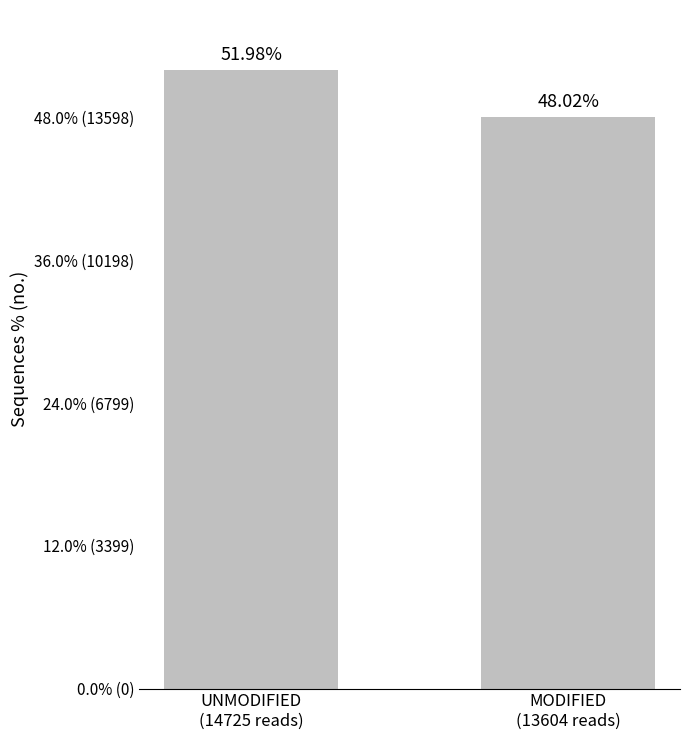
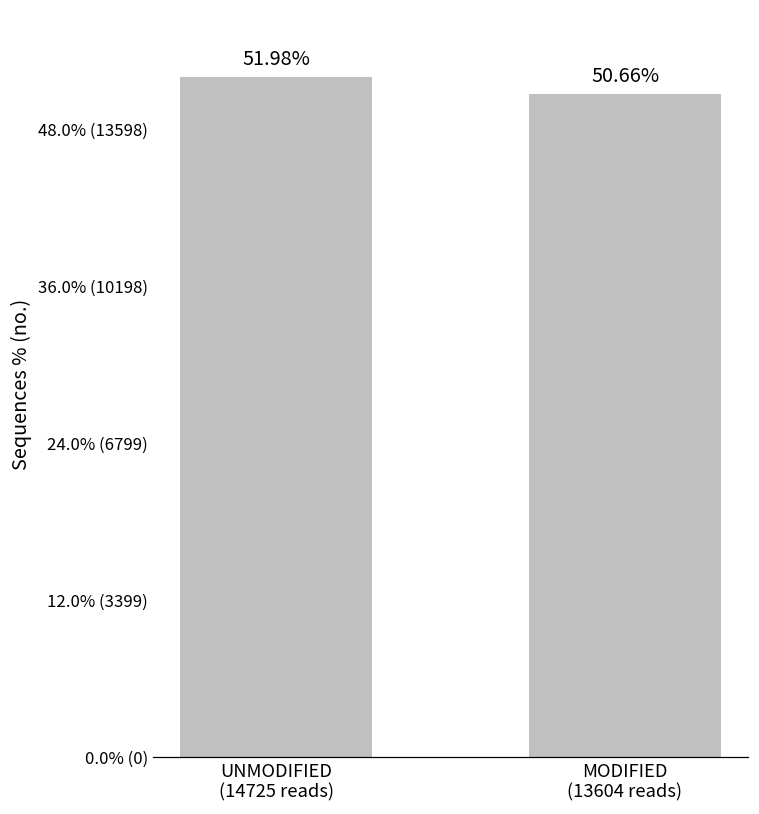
MODIFIED (13604 reads): 48.02% -> 50.66%
